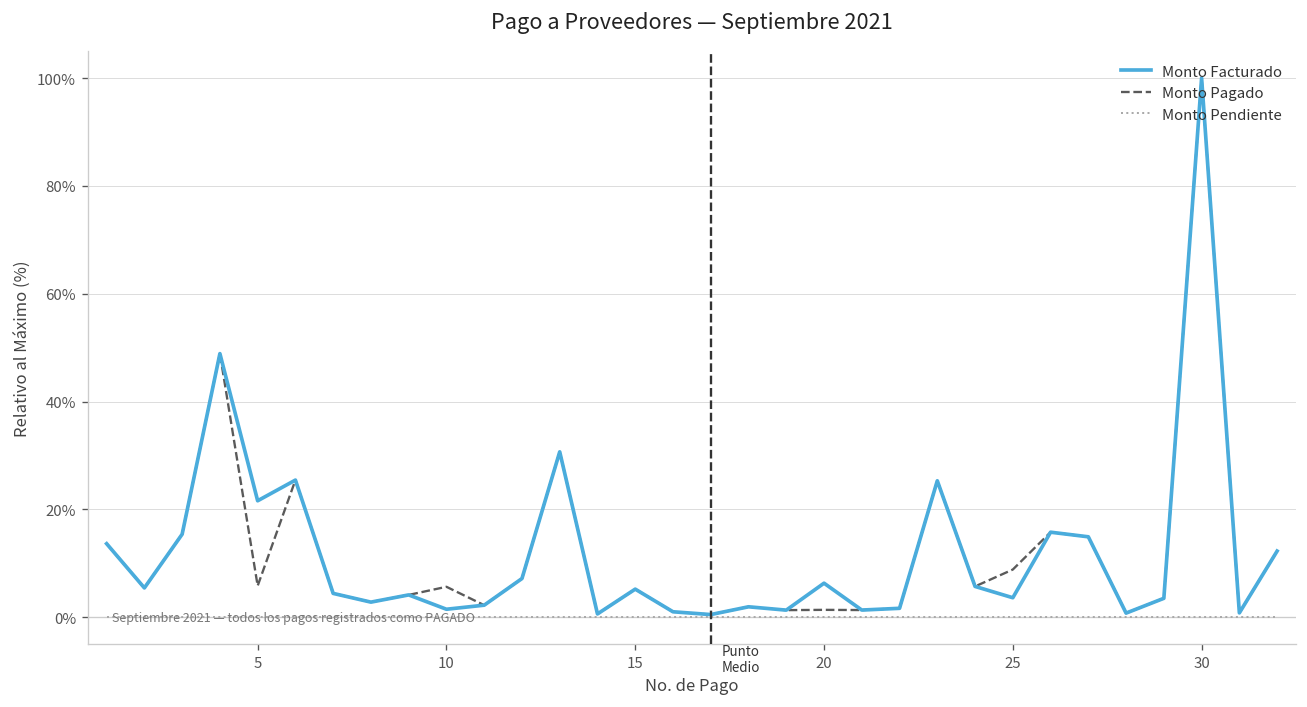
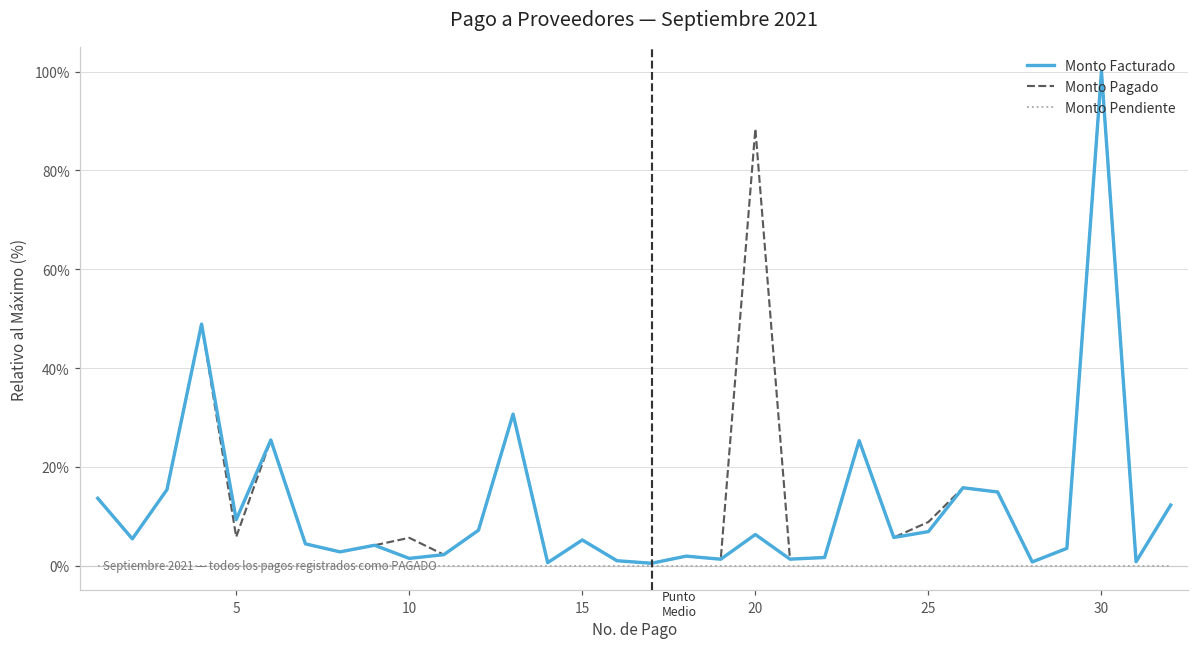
Monto Facturado, 5: 22% -> 9%
Monto Pagado, 20: 1% -> 88%
Monto Facturado, 25: 4% -> 7%
